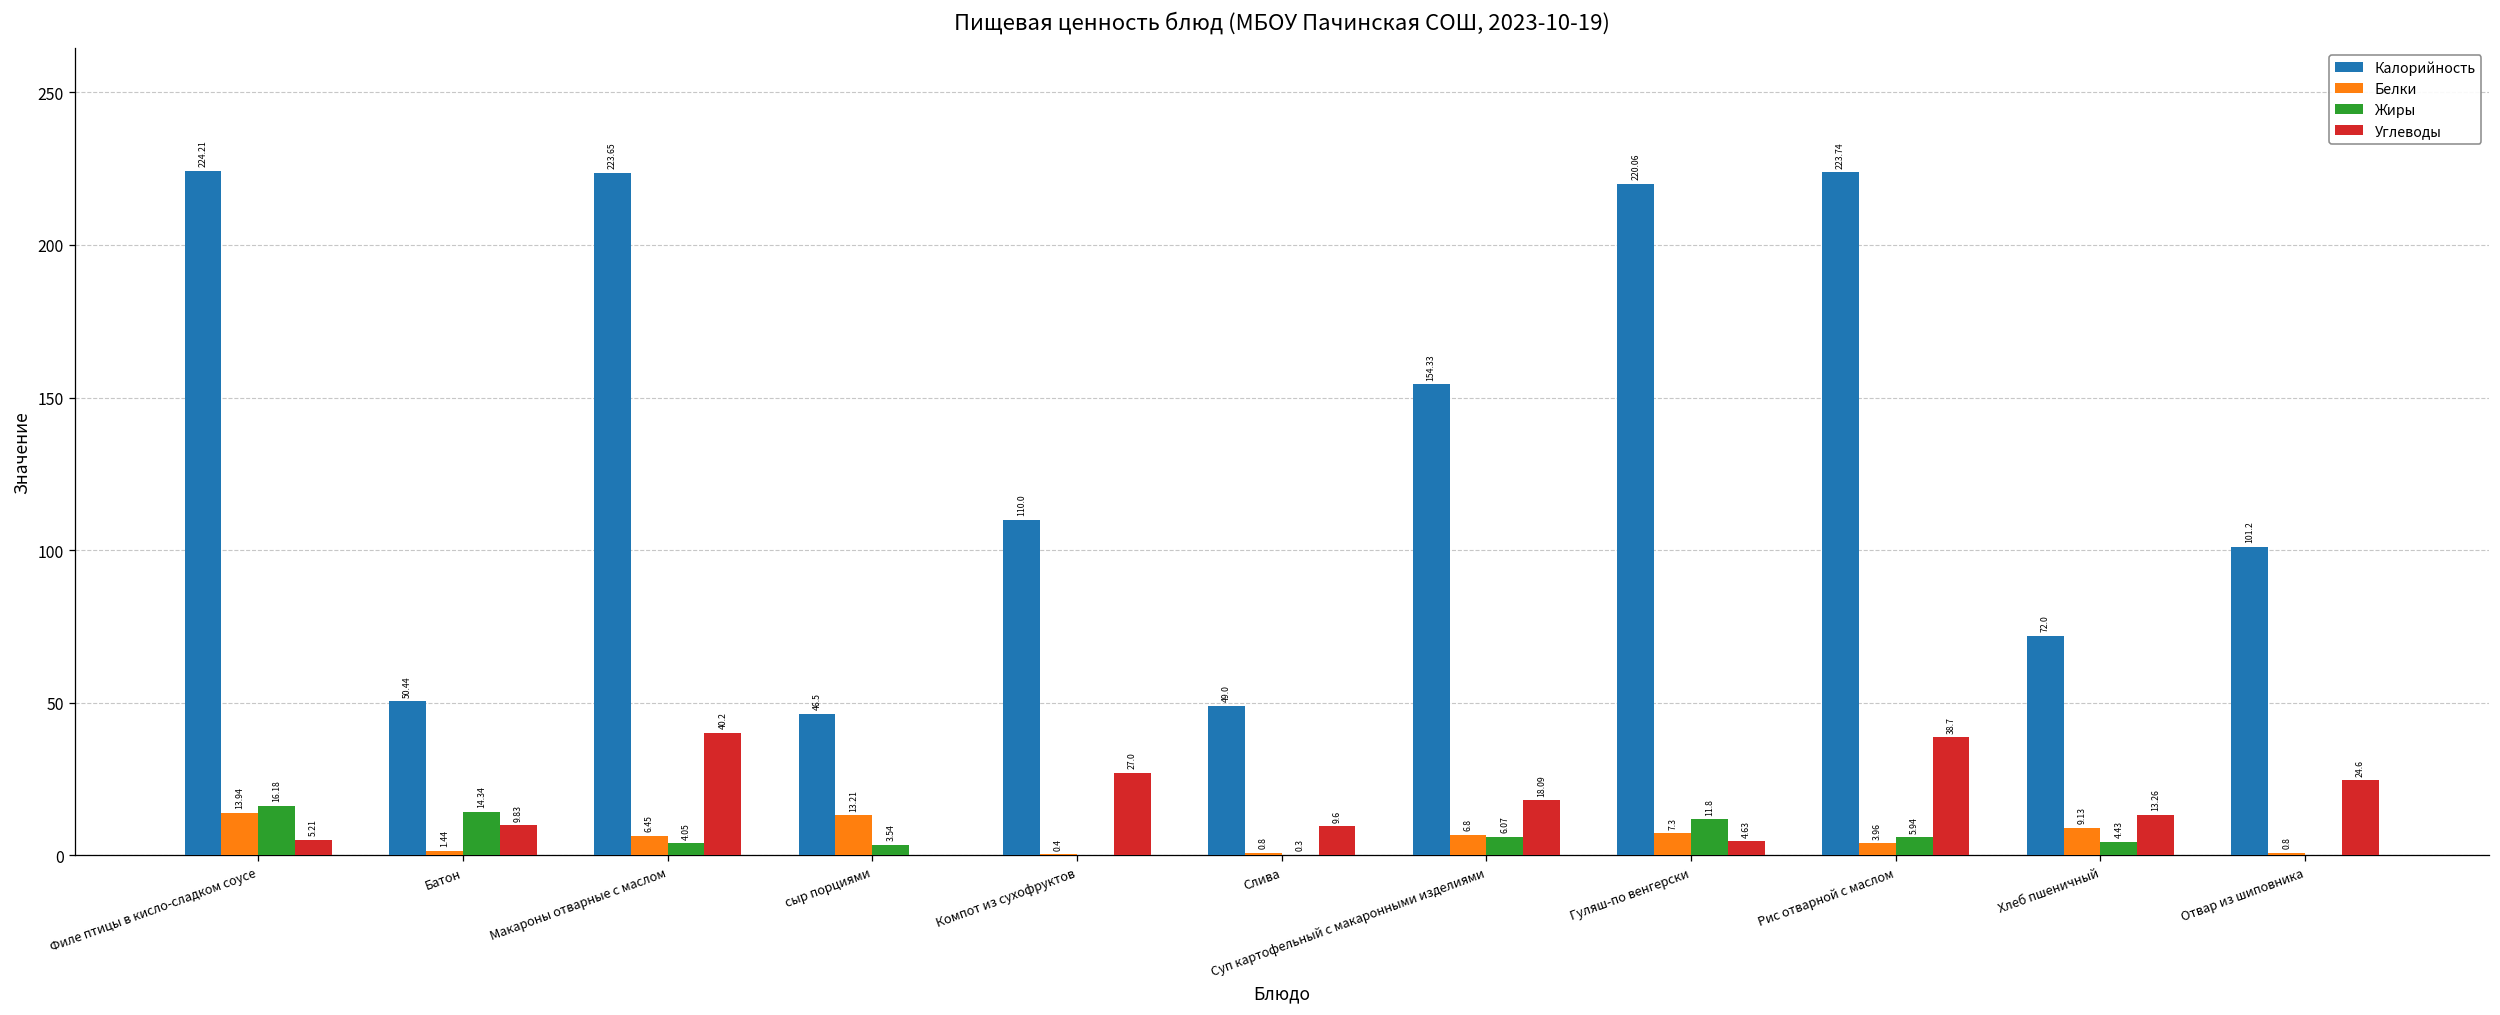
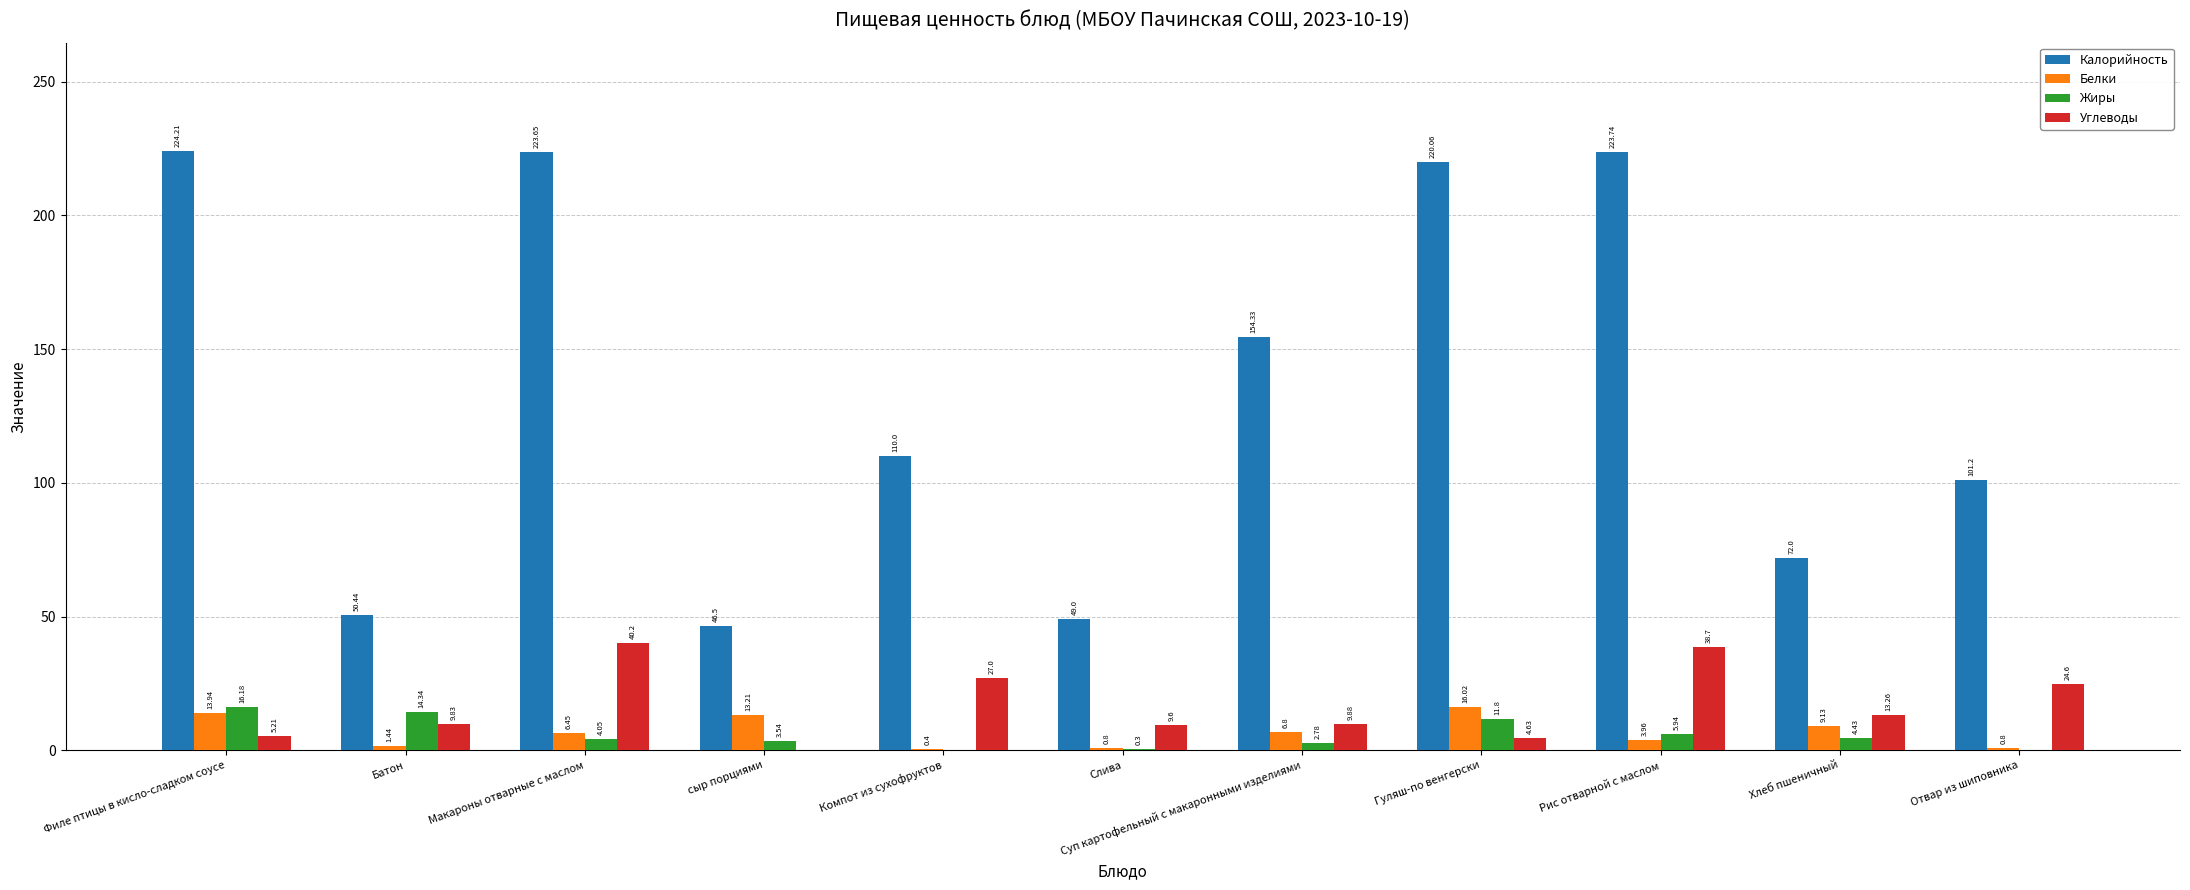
Жиры, Суп картофельный с макаронными изделиями: 6.07 -> 2.78
Углеводы, Суп картофельный с макаронными изделиями: 18.09 -> 9.88
Белки, Гуляш-по венгерски: 7.3 -> 16.02
